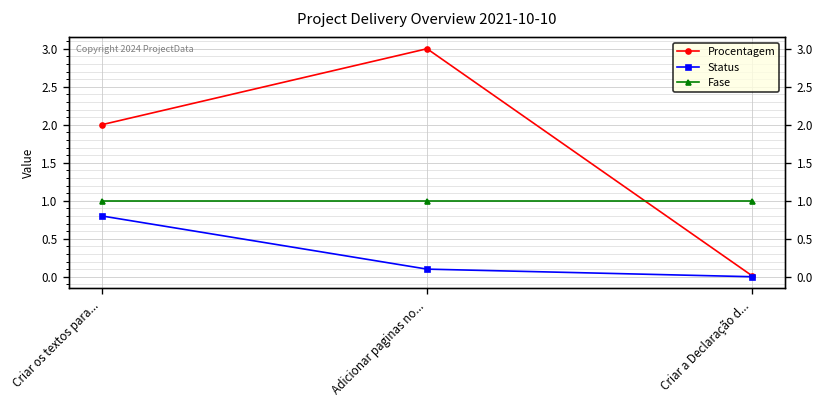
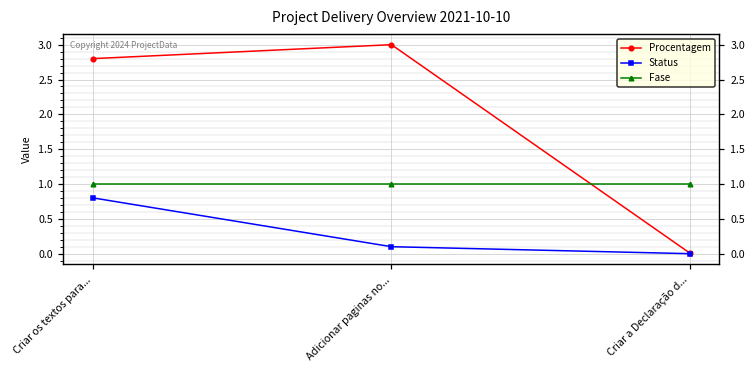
Procentagem, Criar os textos para...: 2.0 -> 2.8
